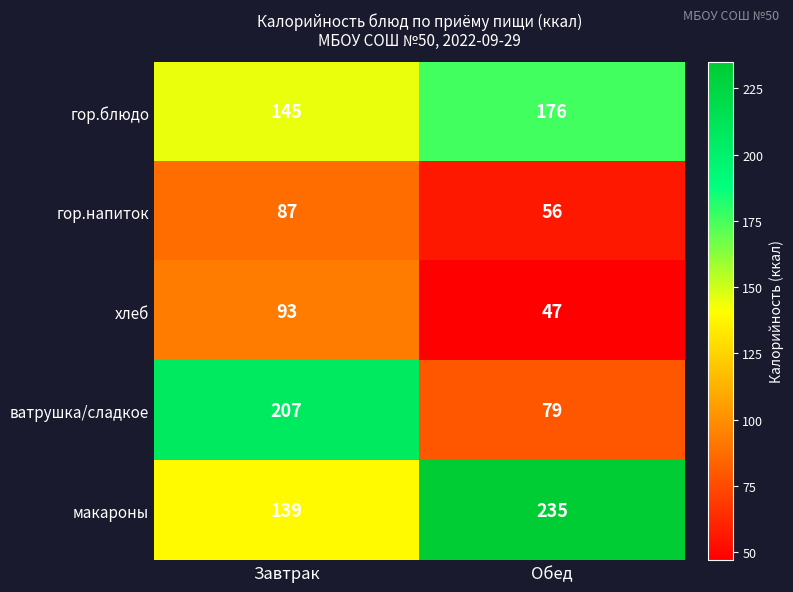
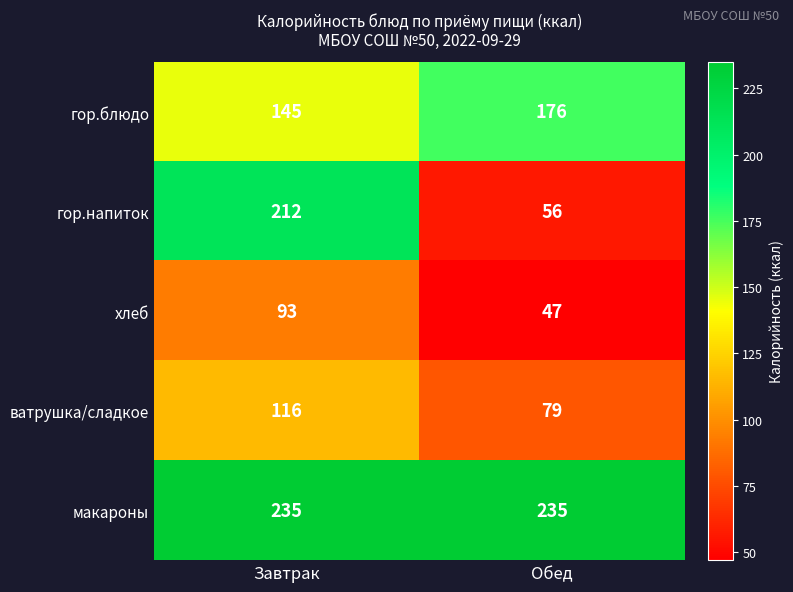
гор.напиток, Завтрак: 87 -> 212
ватрушка/сладкое, Завтрак: 207 -> 116
макароны, Завтрак: 139 -> 235
